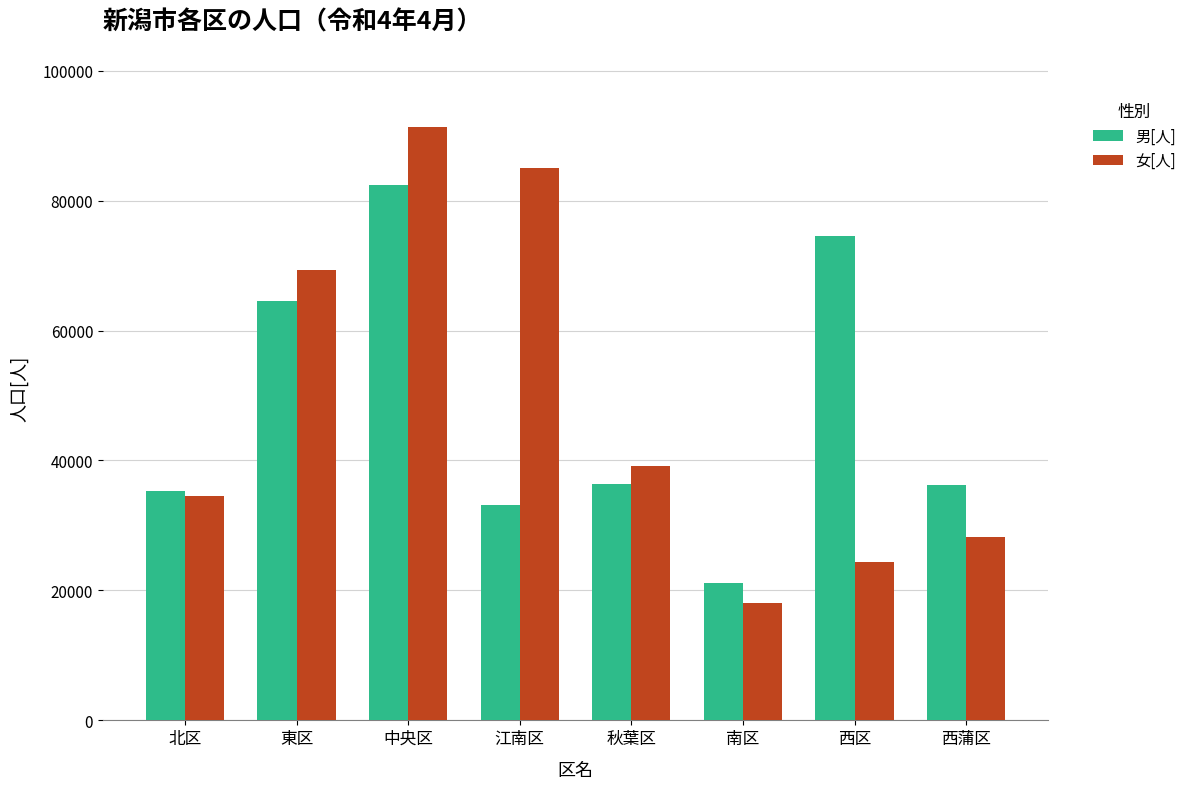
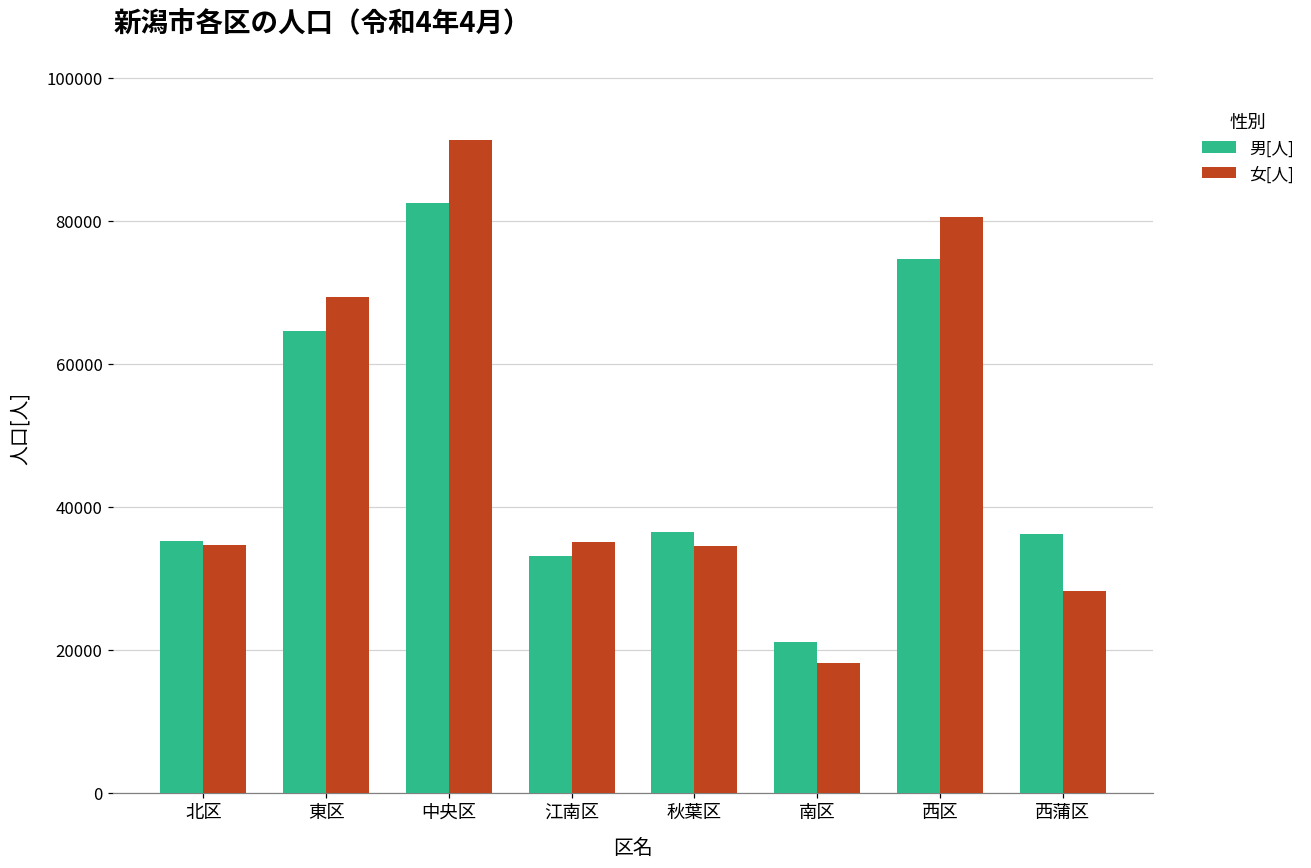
女[人], 江南区: 85000 -> 35000
女[人], 秋葉区: 39000 -> 34000
女[人], 西区: 24000 -> 81000
